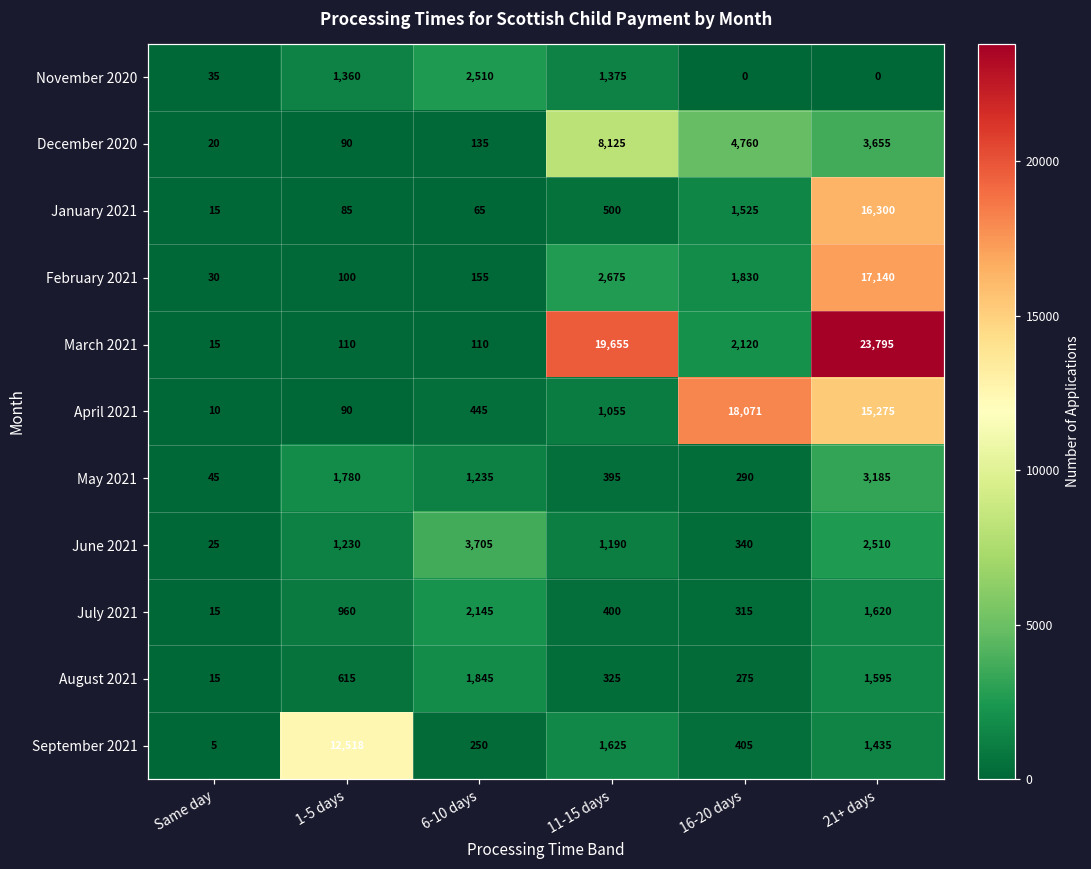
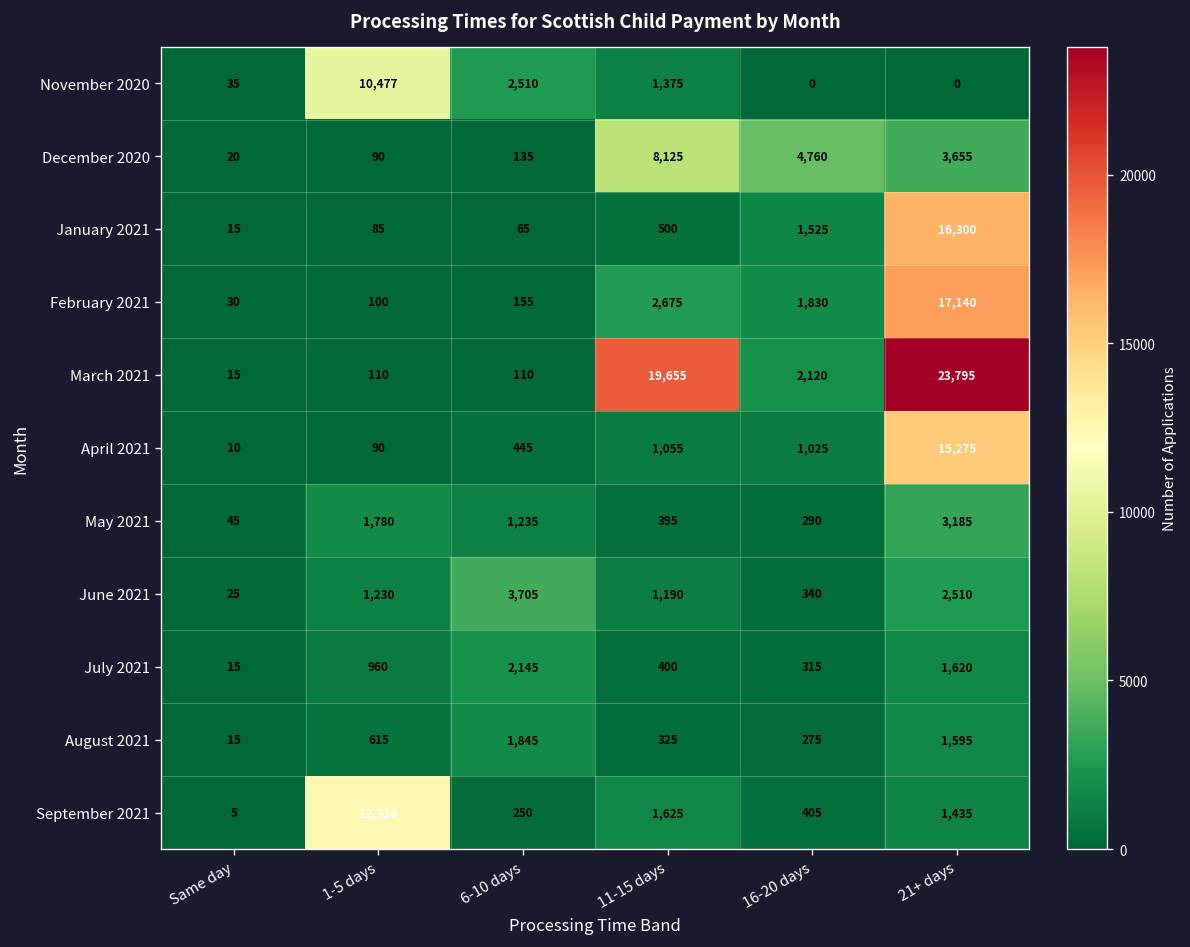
November 2020, 1-5 days: 1,360 -> 10,477
April 2021, 16-20 days: 18,071 -> 1,025
